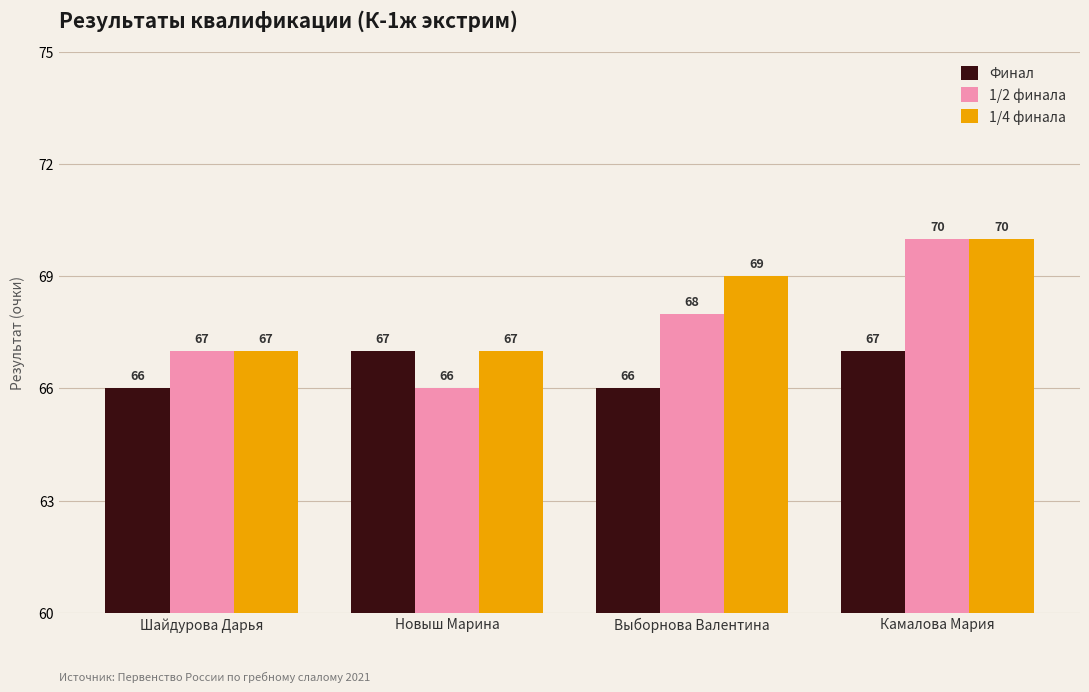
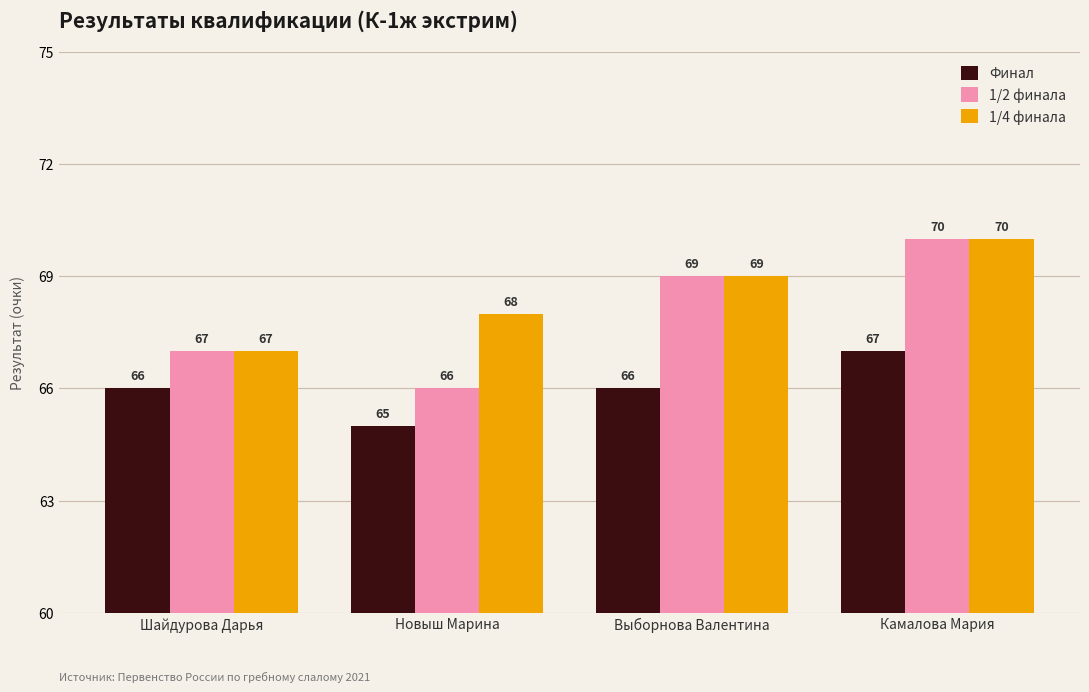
Финал, Новыш Марина: 67 -> 65
1/4 финала, Новыш Марина: 67 -> 68
1/2 финала, Выборнова Валентина: 68 -> 69
